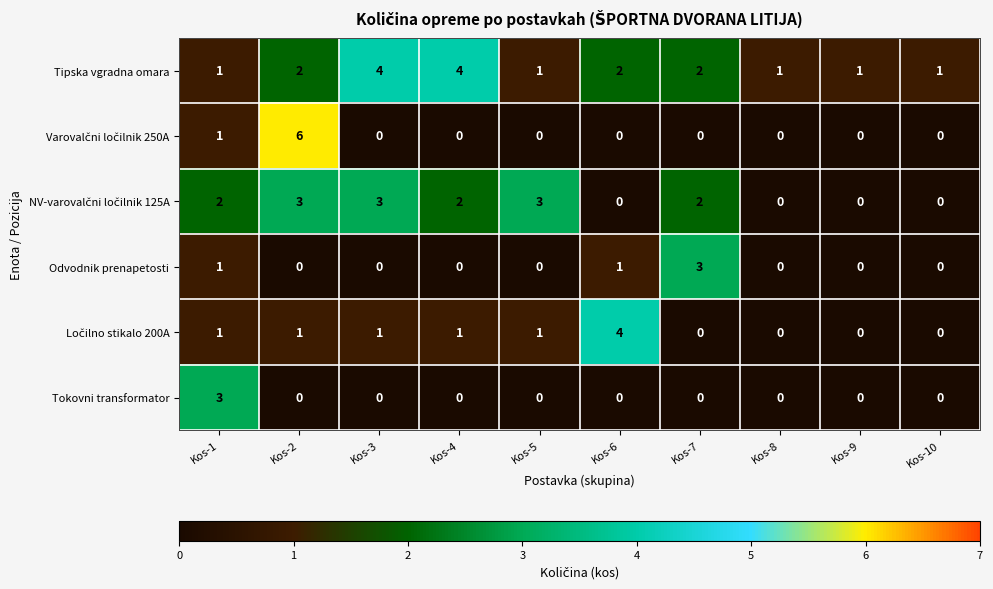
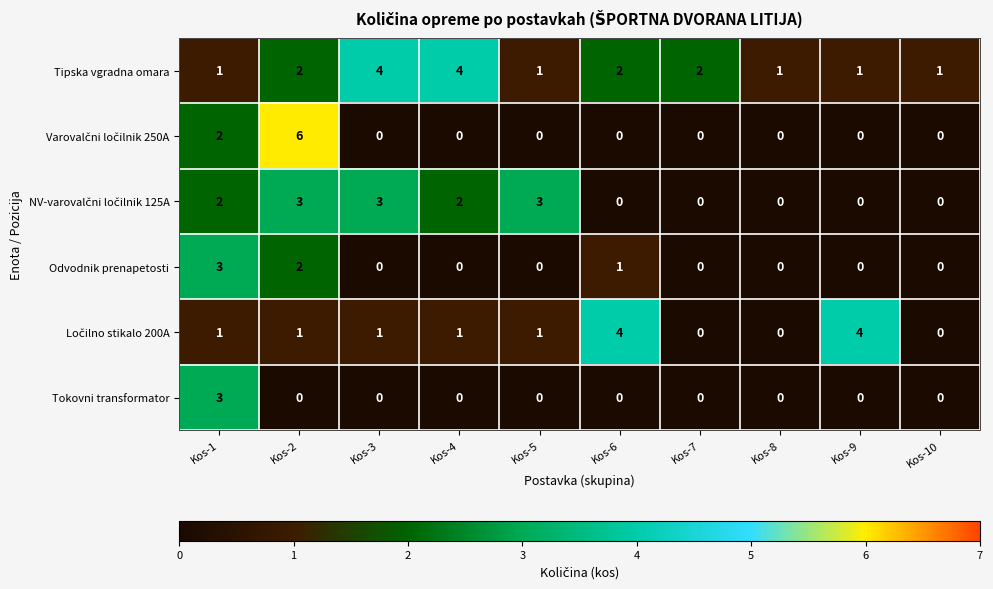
Varovalčni ločilnik 250A, Kos-1: 1 -> 2
NV-varovalčni ločilnik 125A, Kos-7: 2 -> 0
Odvodnik prenapetosti, Kos-1: 1 -> 3
Odvodnik prenapetosti, Kos-2: 0 -> 2
Odvodnik prenapetosti, Kos-7: 3 -> 0
Ločilno stikalo 200A, Kos-9: 0 -> 4
